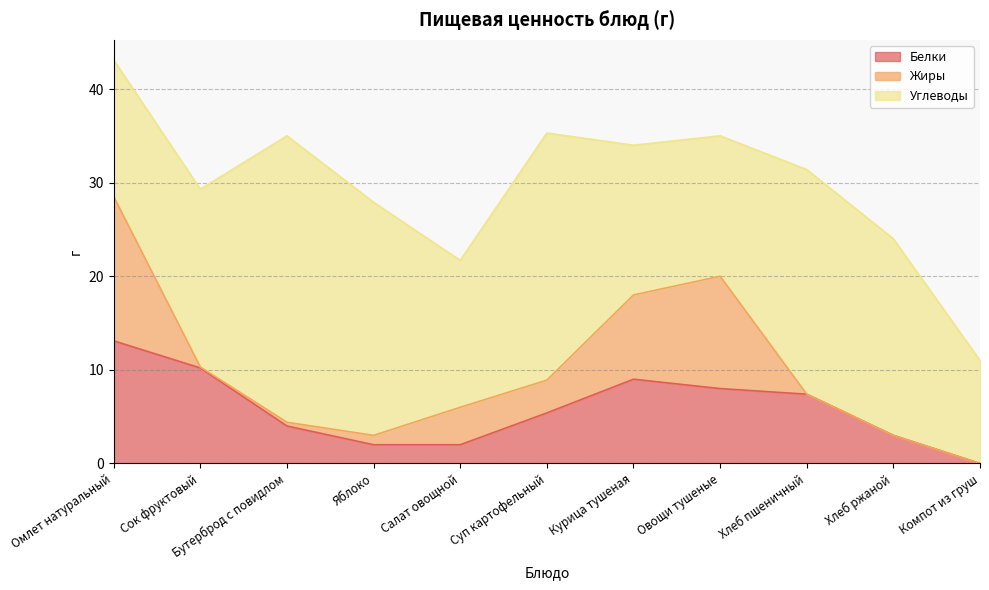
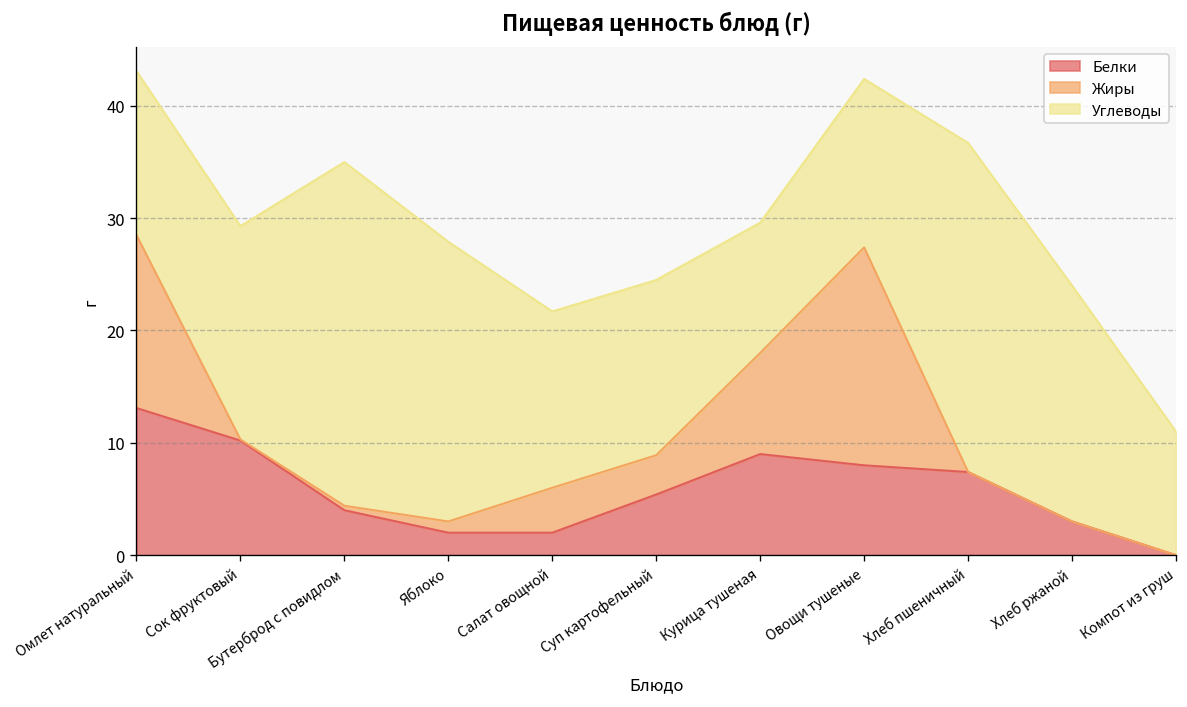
Углеводы, Суп картофельный: 26 -> 16
Углеводы, Курица тушеная: 16 -> 12
Жиры, Овощи тушеные: 12 -> 19
Углеводы, Хлеб пшеничный: 24 -> 29
